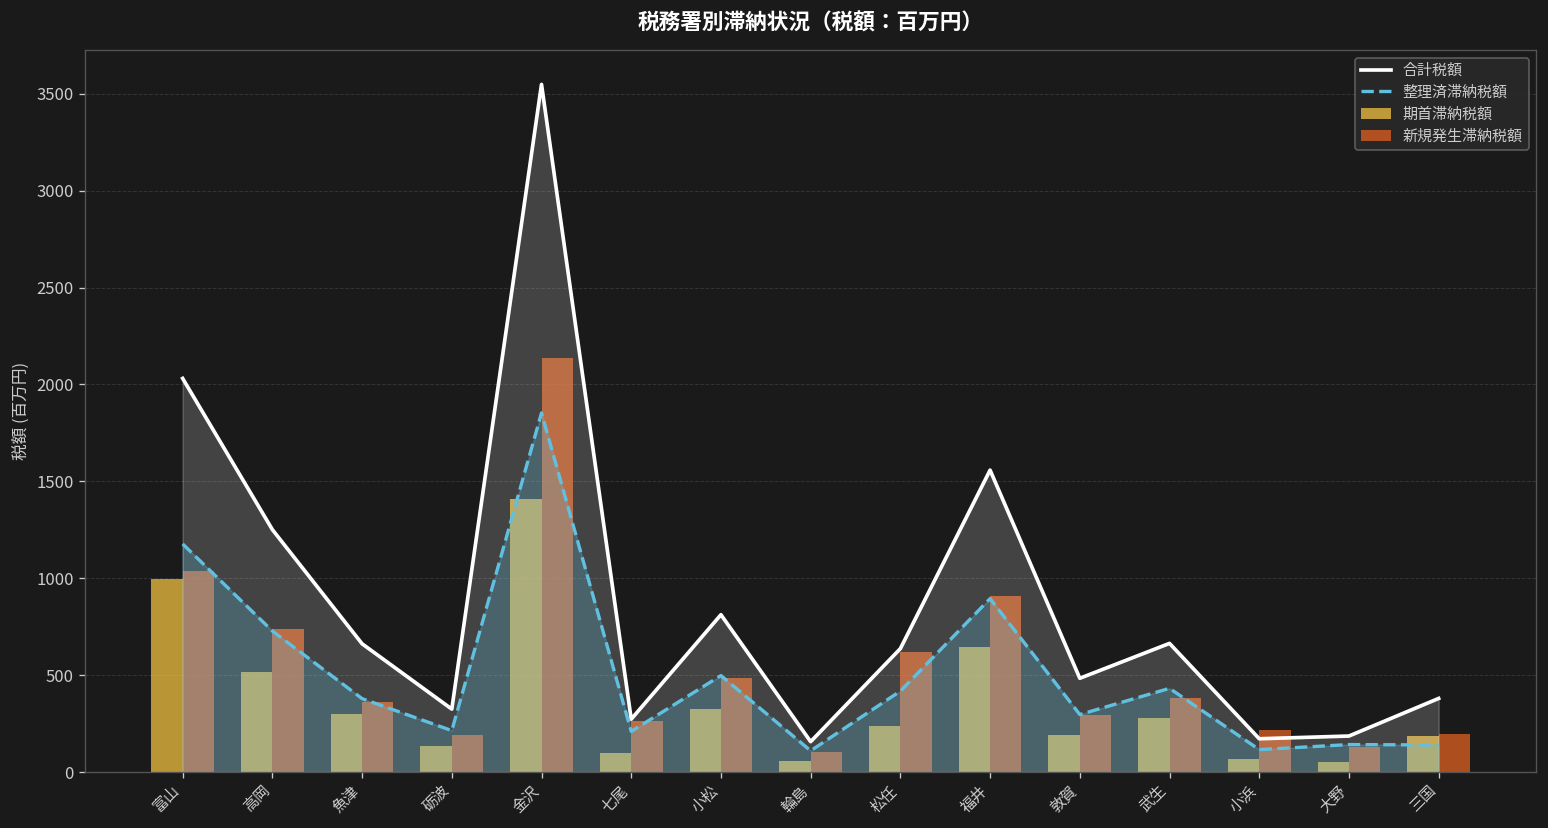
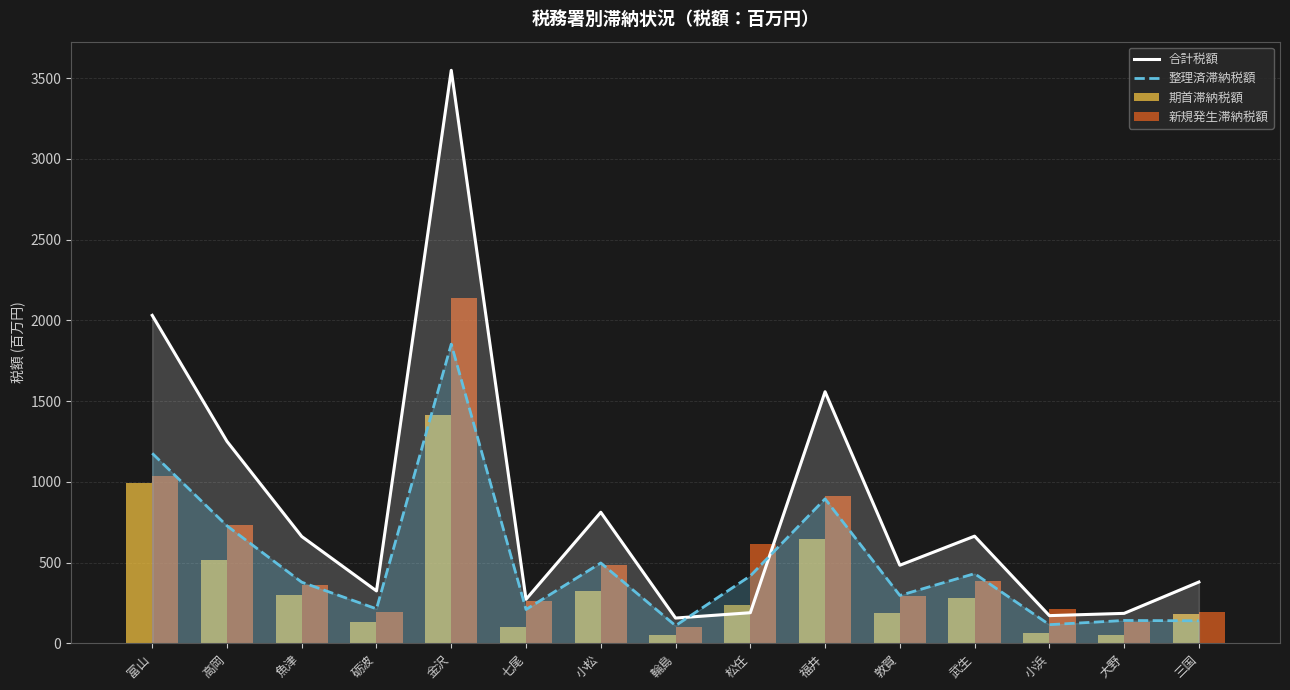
合計税額, 松任: 640 -> 190
